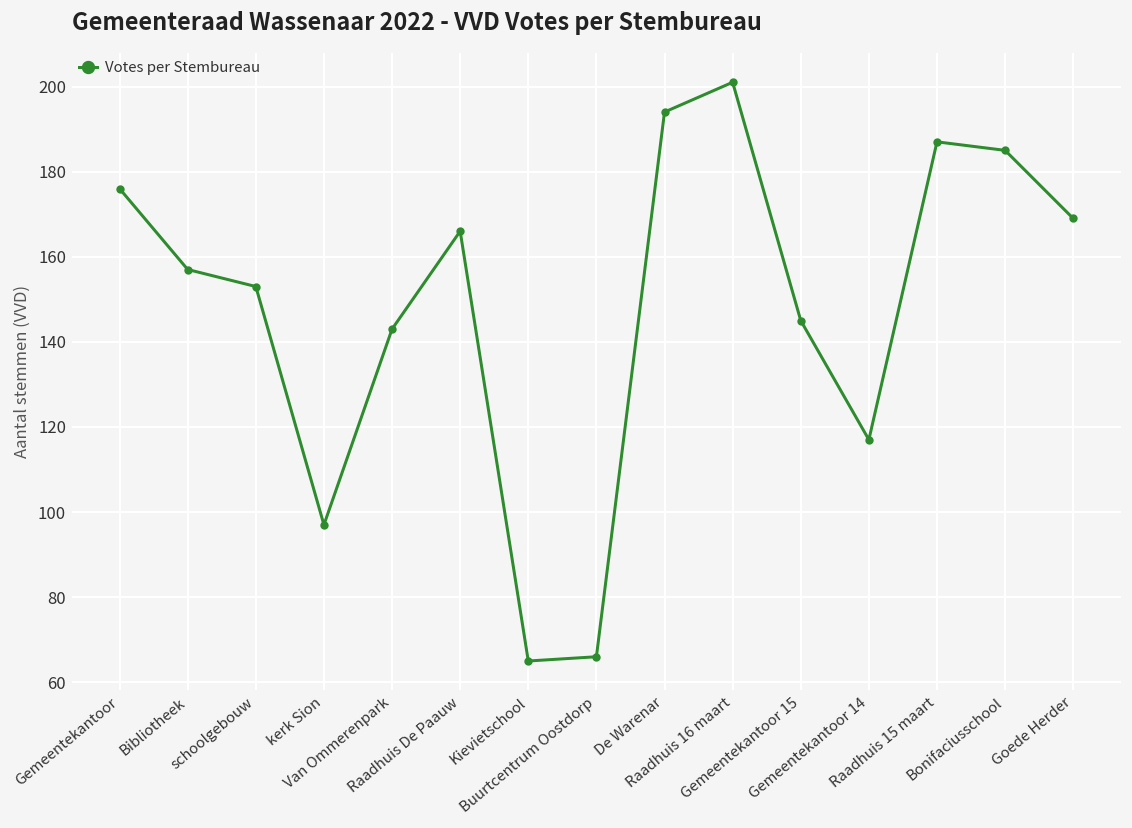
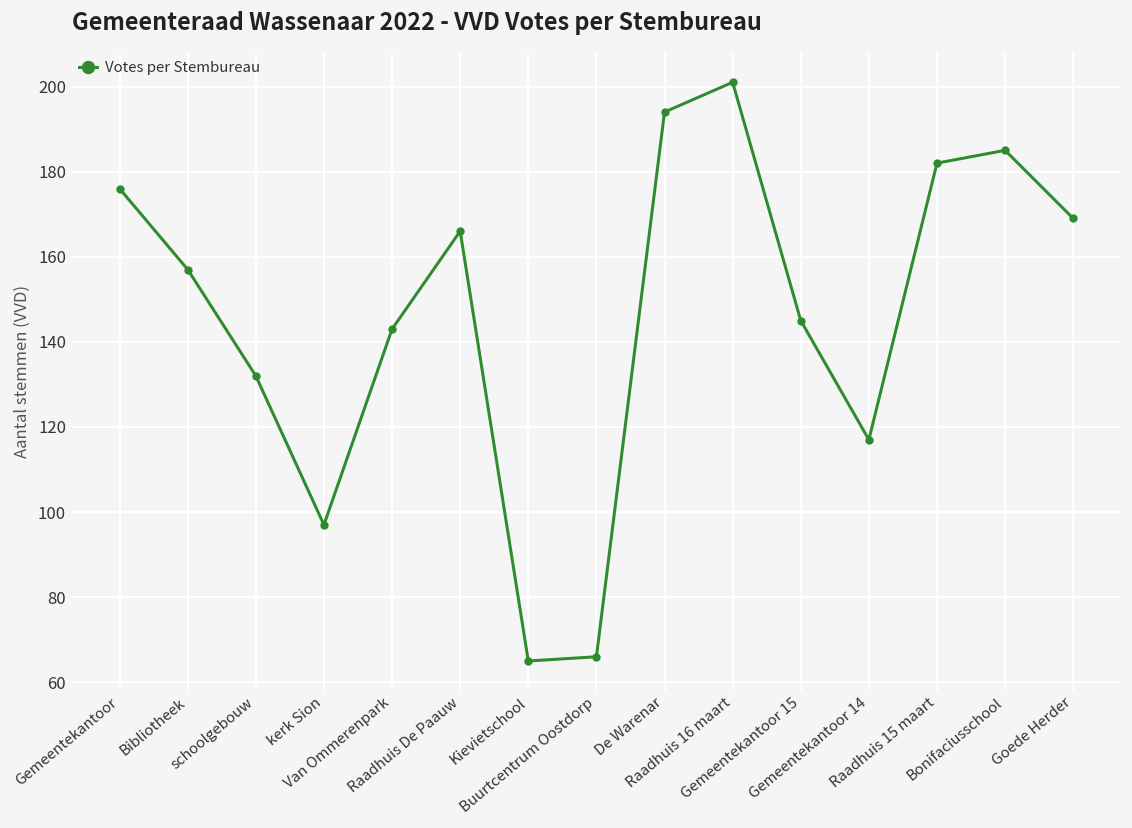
schoolgebouw: 153 -> 132
Raadhuis 15 maart: 187 -> 182
